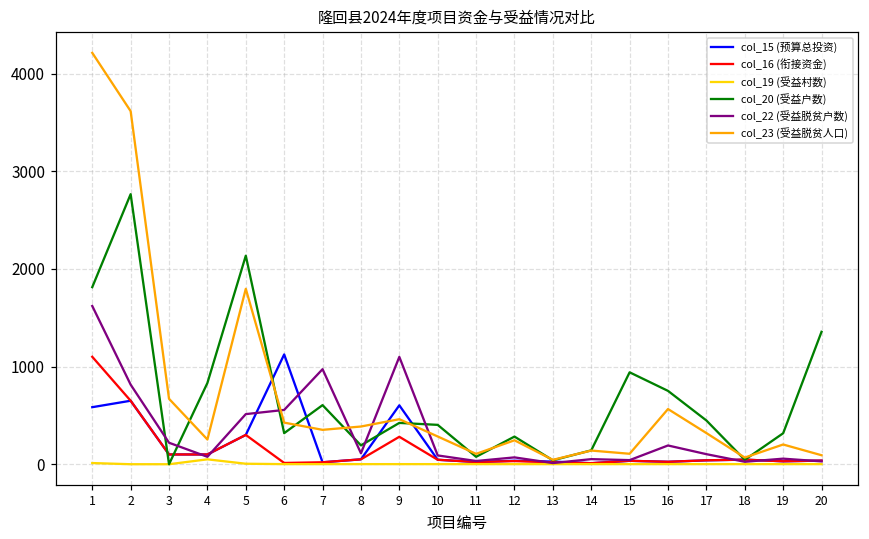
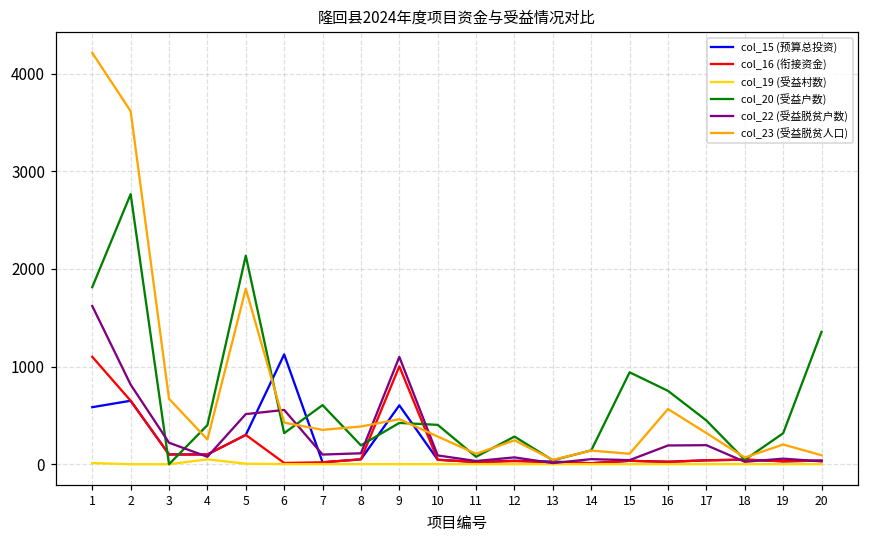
col_20 (受益户数), 4: 800 -> 400
col_22 (受益脱贫户数), 7: 1000 -> 100
col_16 (衔接资金), 9: 300 -> 1000
col_22 (受益脱贫户数), 17: 100 -> 200
